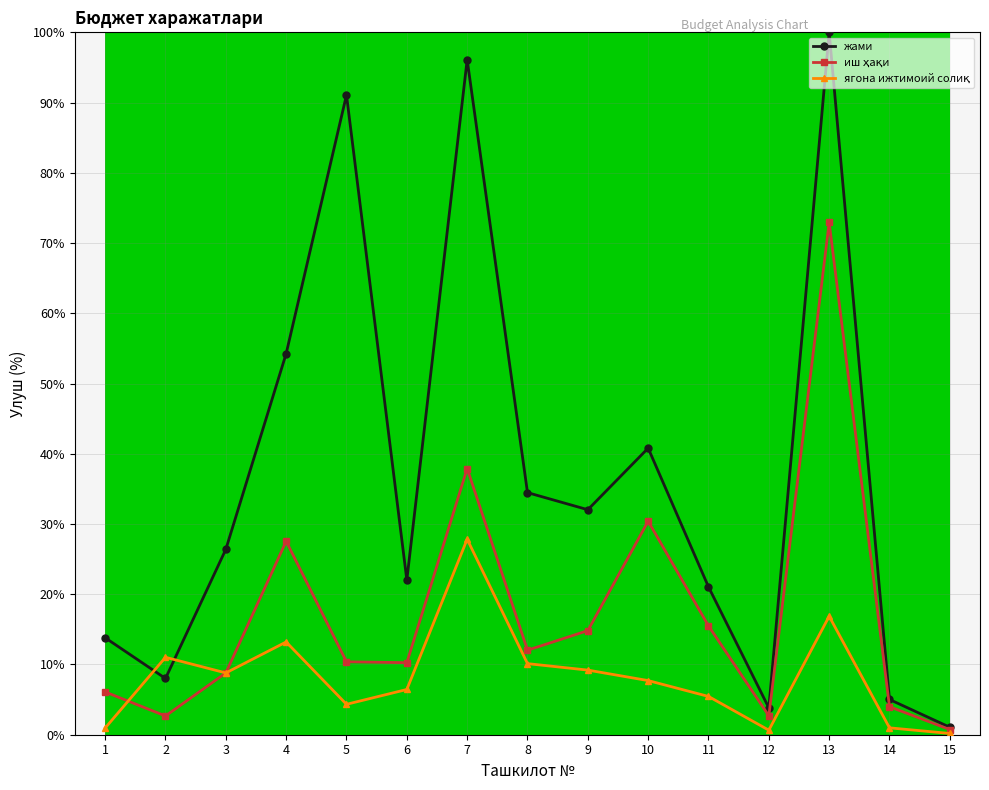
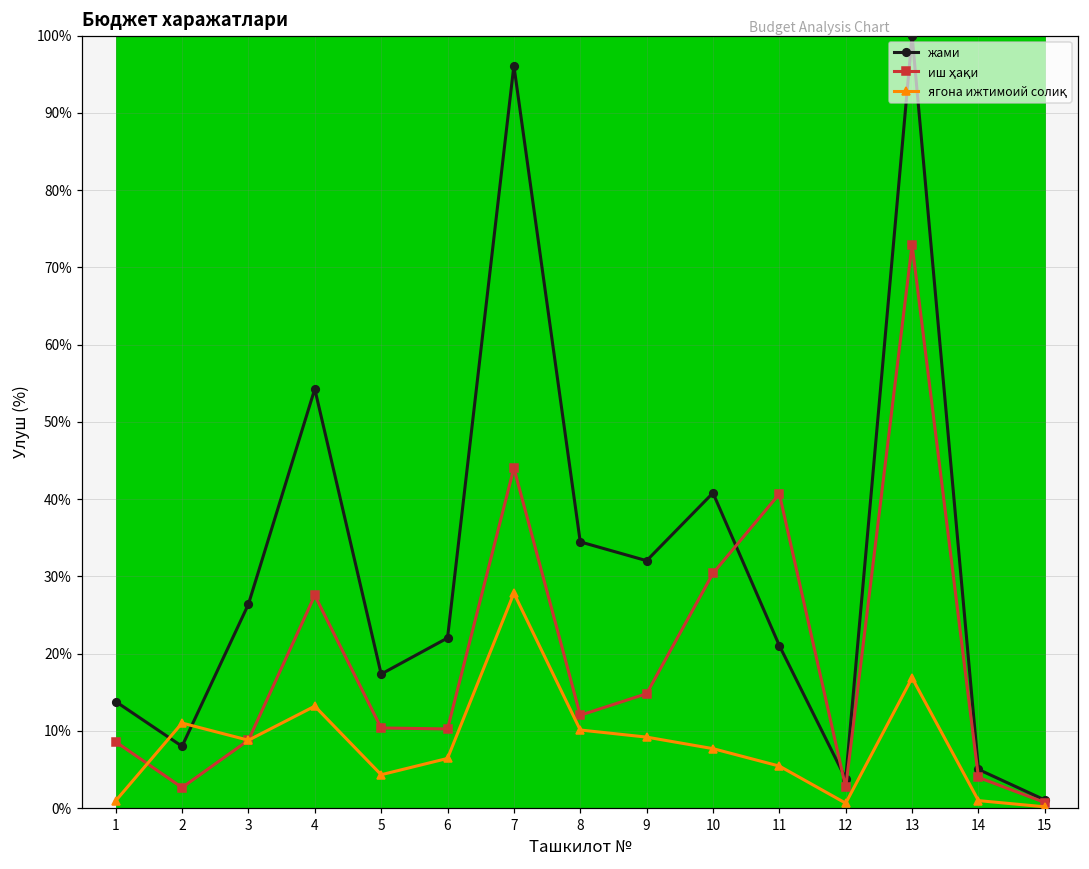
иш ҳақи, 1: 6% -> 9%
жами, 5: 91% -> 17%
иш ҳақи, 7: 38% -> 44%
иш ҳақи, 11: 15% -> 41%
